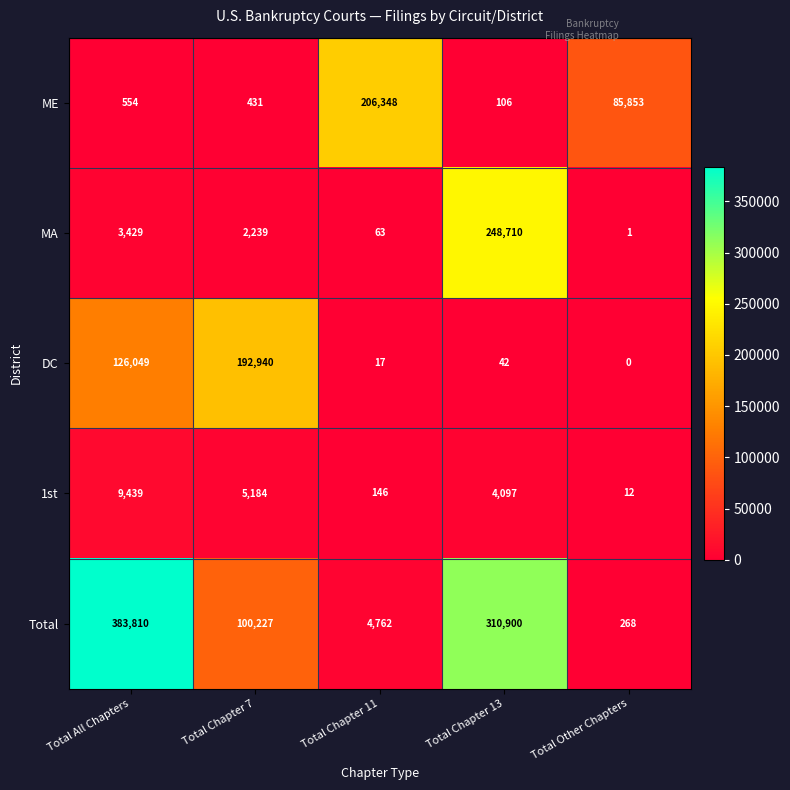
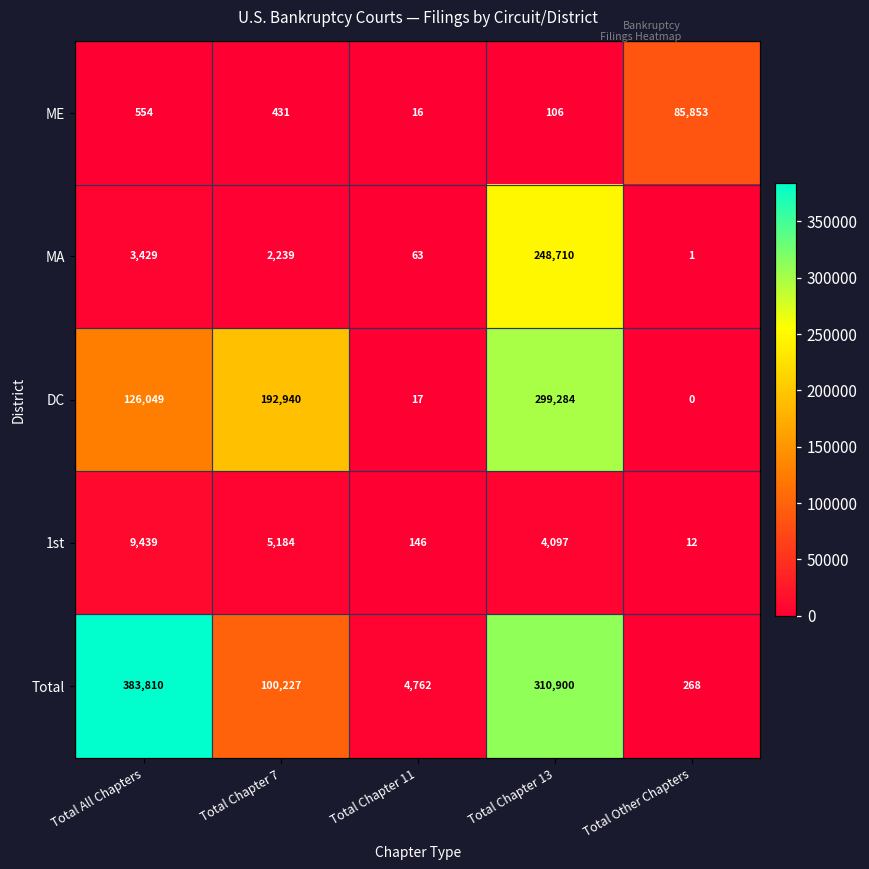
ME, Total Chapter 11: 206,348 -> 16
DC, Total Chapter 13: 42 -> 299,284
